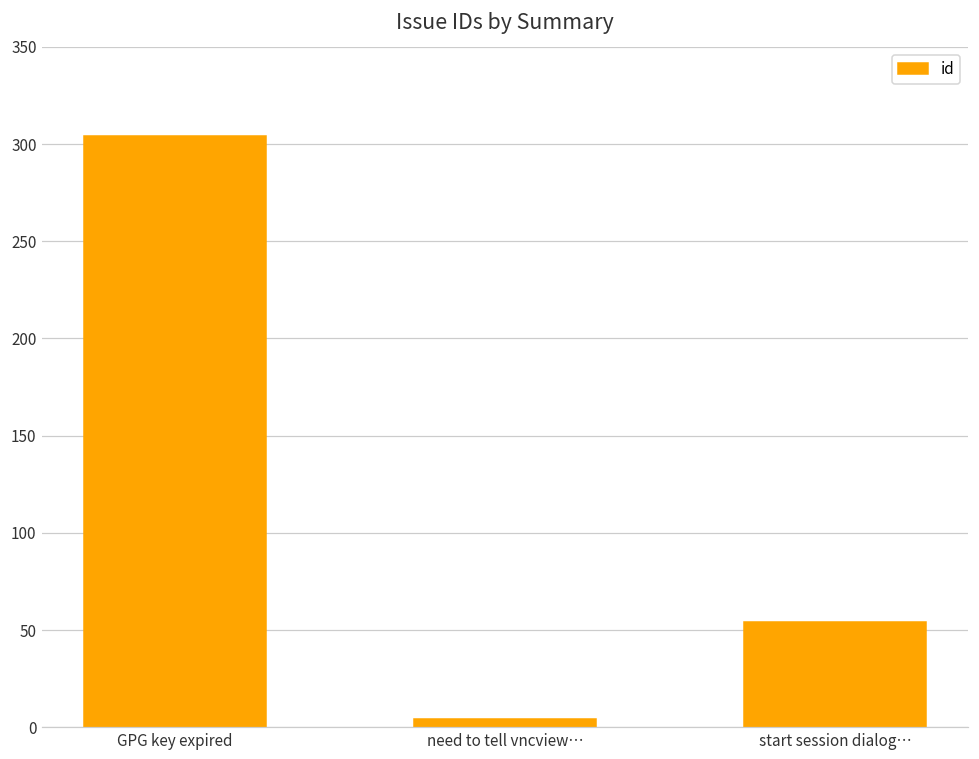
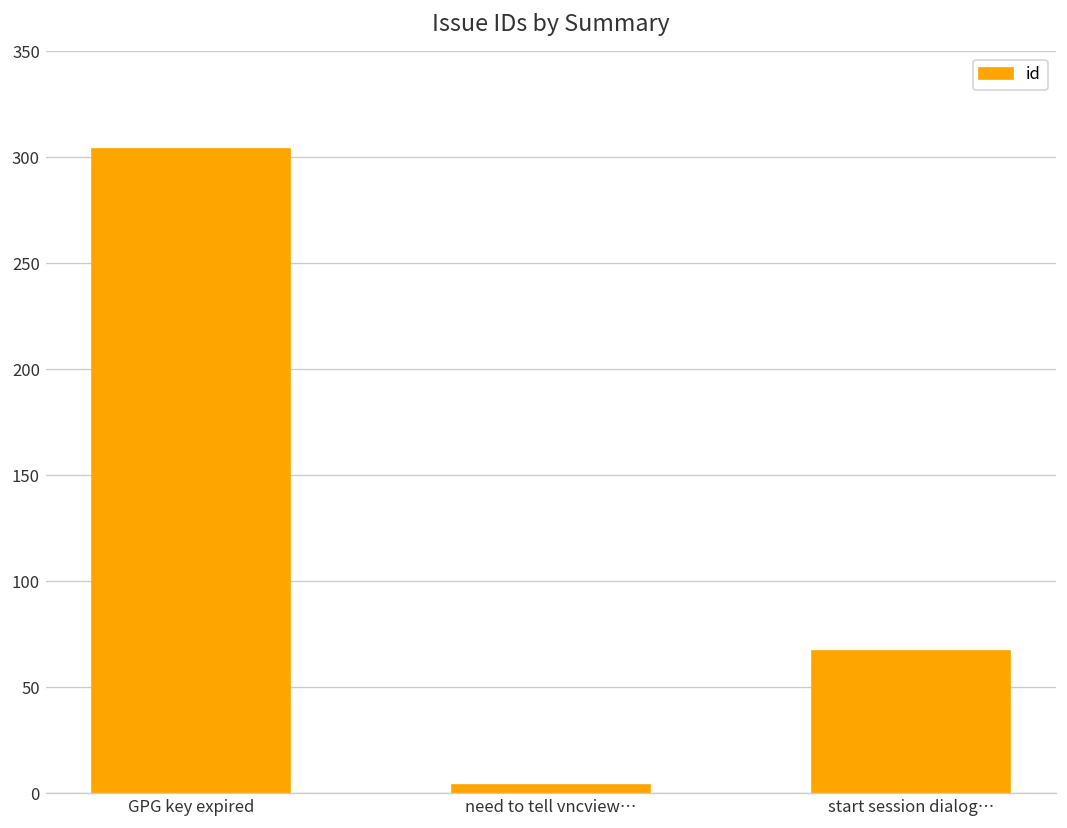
start session dialog…: 54 -> 67
